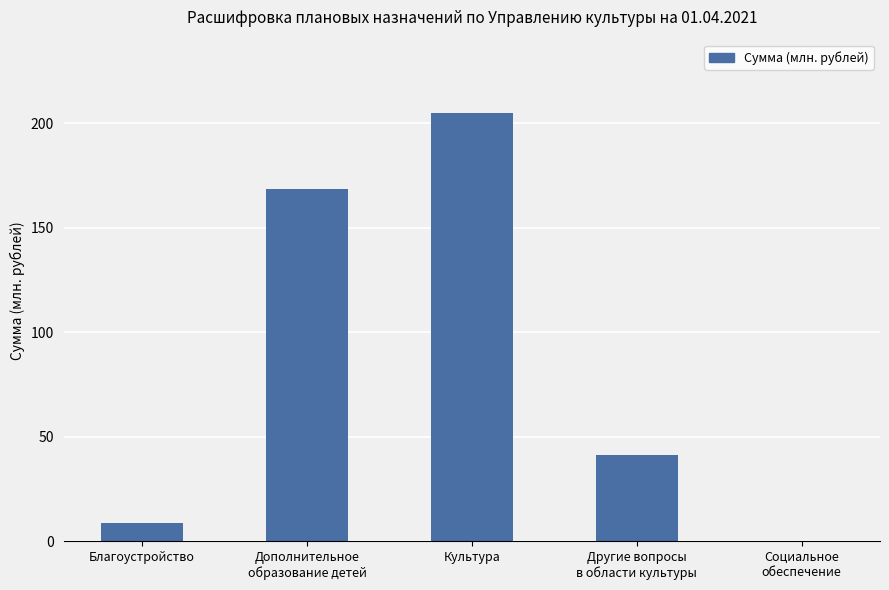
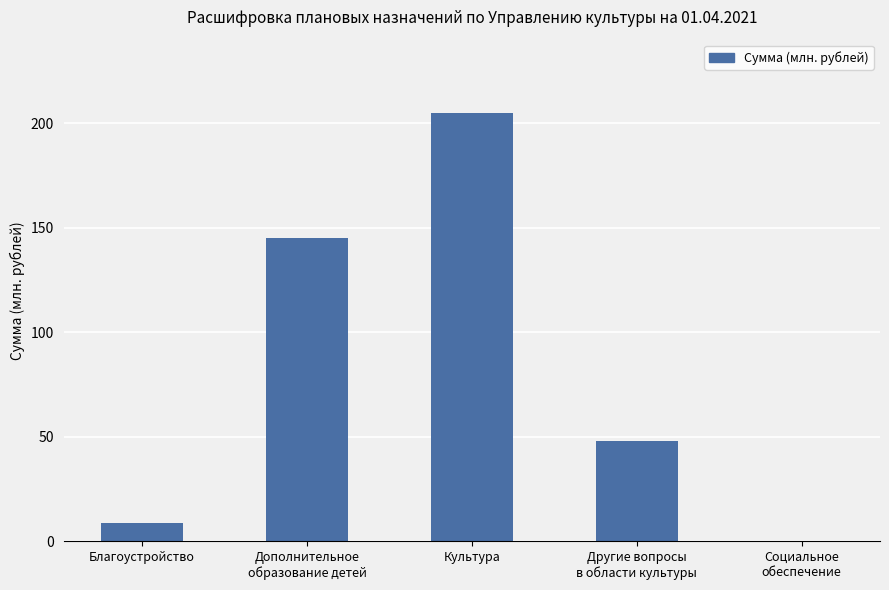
Дополнительное образование детей: 169 -> 145
Другие вопросы в области культуры: 41 -> 48
